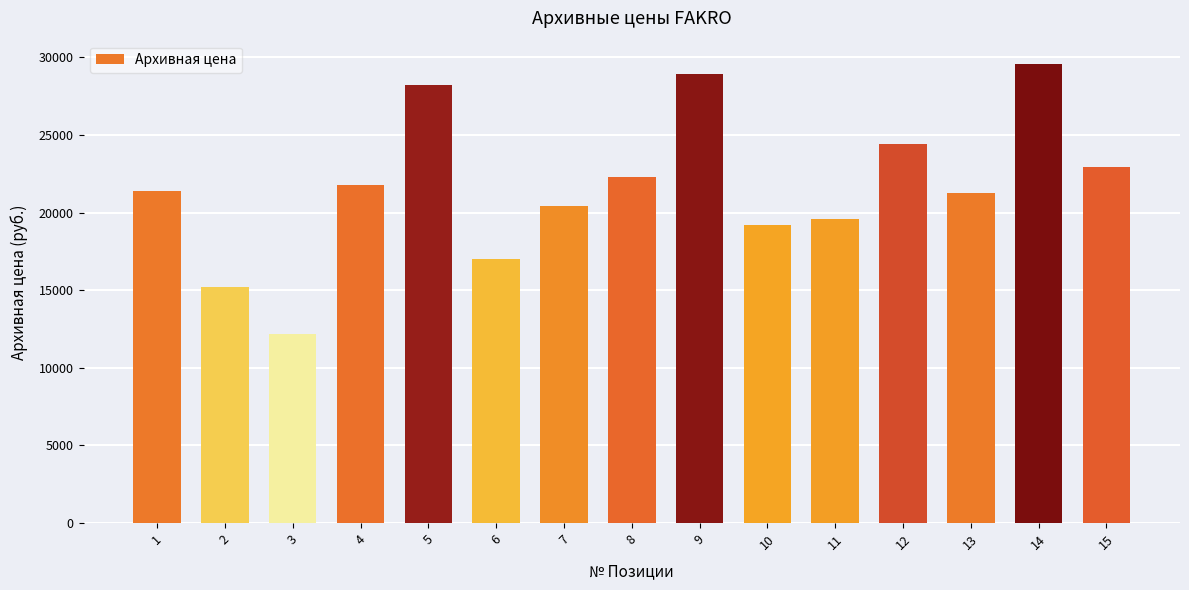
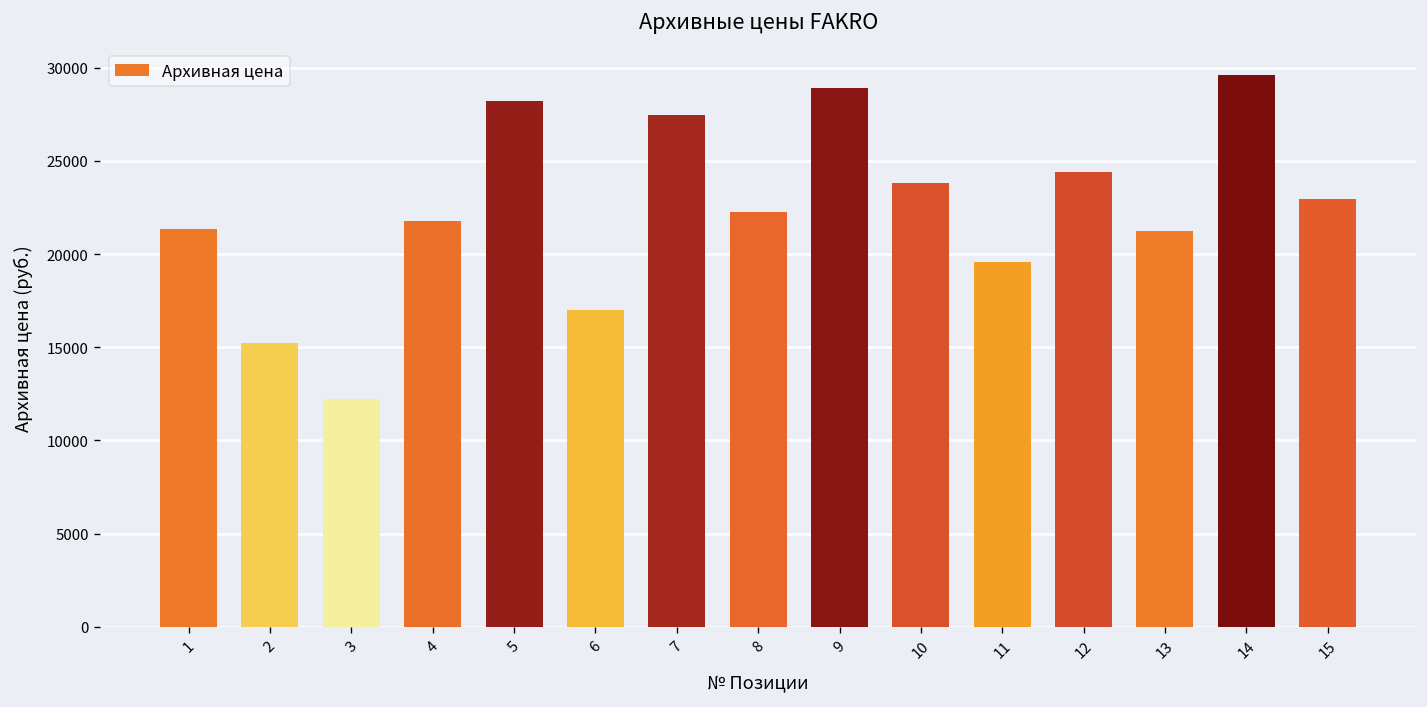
7: 20400 -> 27500
10: 19200 -> 23800
